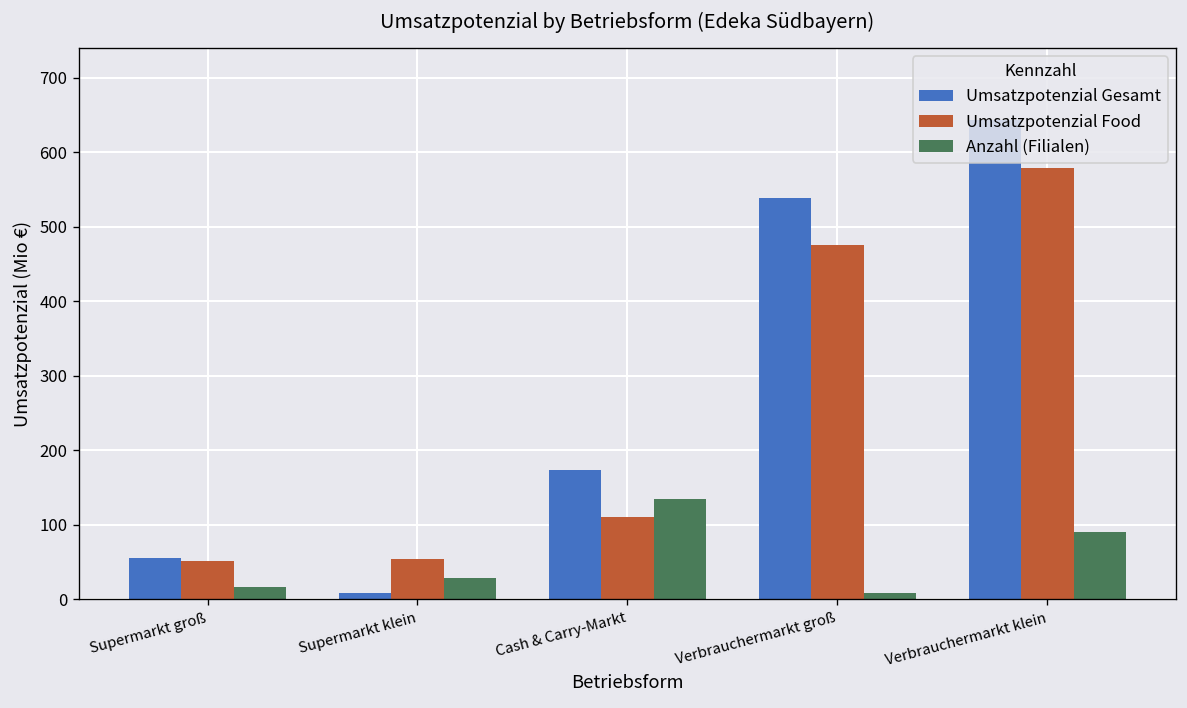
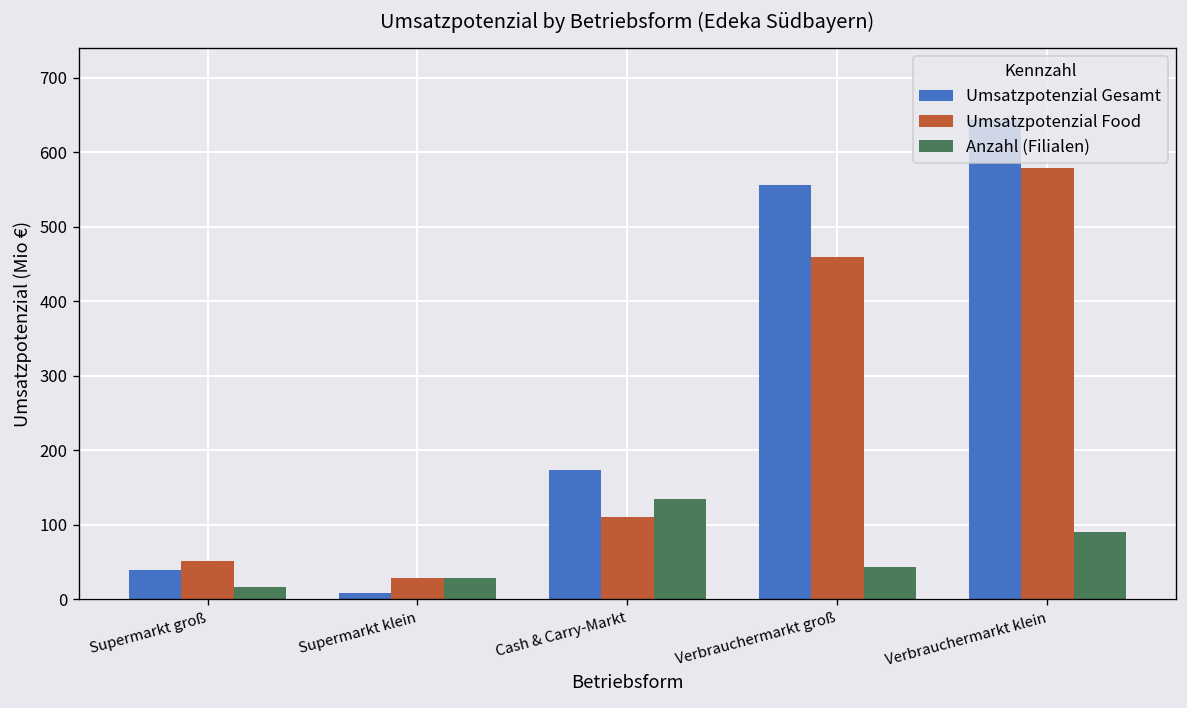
Umsatzpotenzial Gesamt, Supermarkt groß: 60 -> 40
Umsatzpotenzial Food, Supermarkt klein: 50 -> 30
Umsatzpotenzial Gesamt, Verbrauchermarkt groß: 540 -> 560
Umsatzpotenzial Food, Verbrauchermarkt groß: 480 -> 460
Anzahl (Filialen), Verbrauchermarkt groß: 10 -> 40
